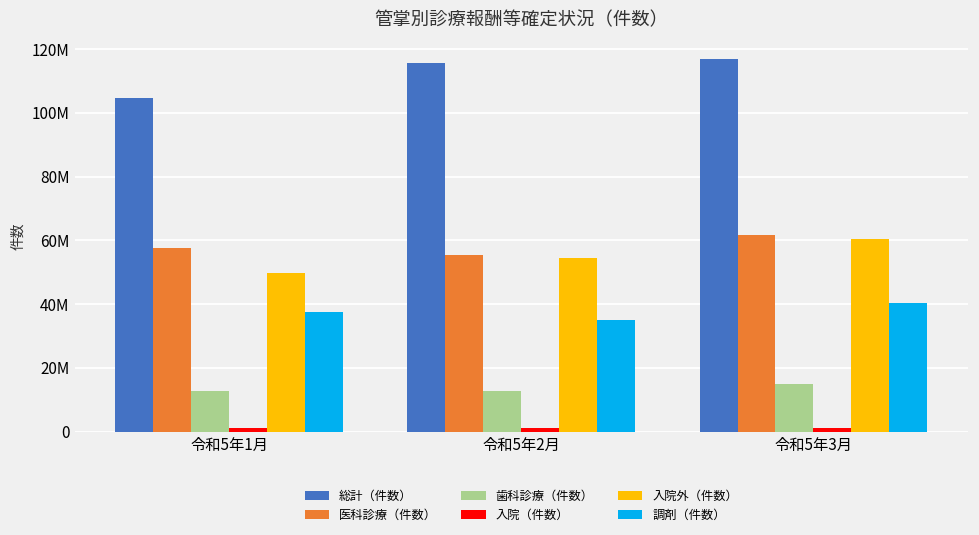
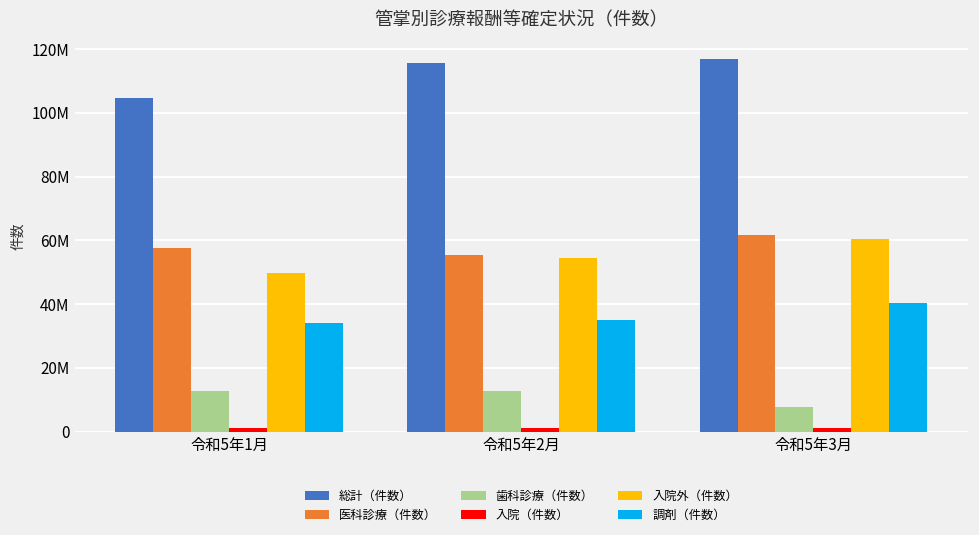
調剤（件数）, 令和5年1月: 38000000 -> 34000000
歯科診療（件数）, 令和5年3月: 15000000 -> 8000000
